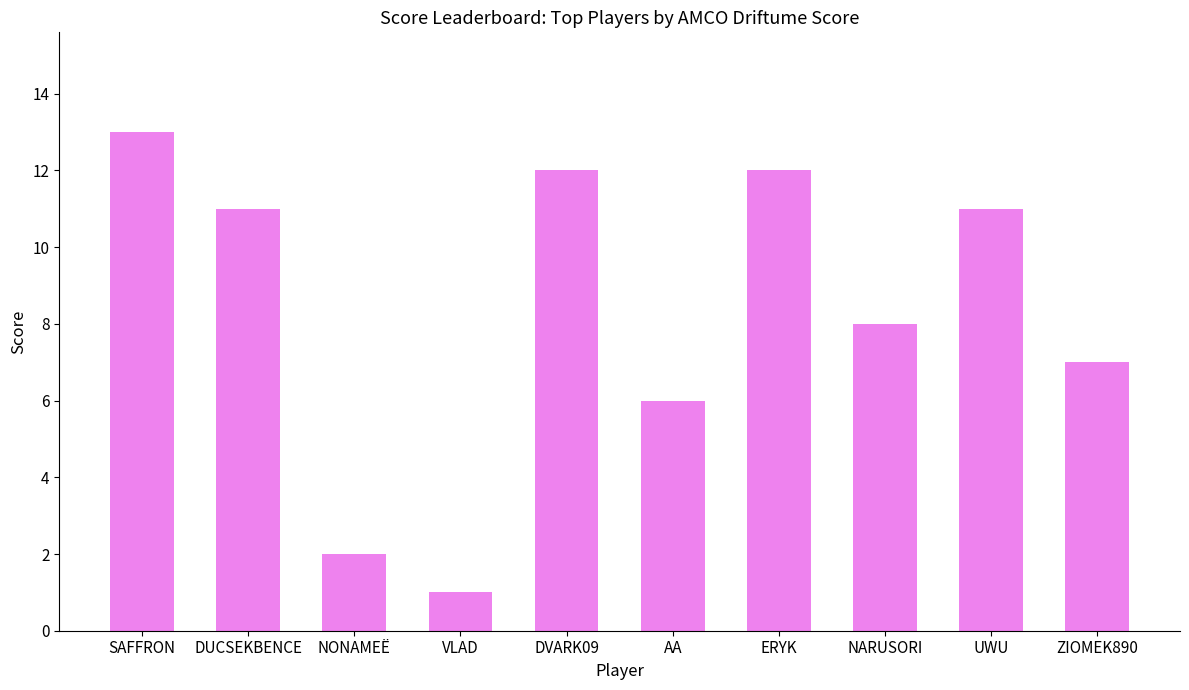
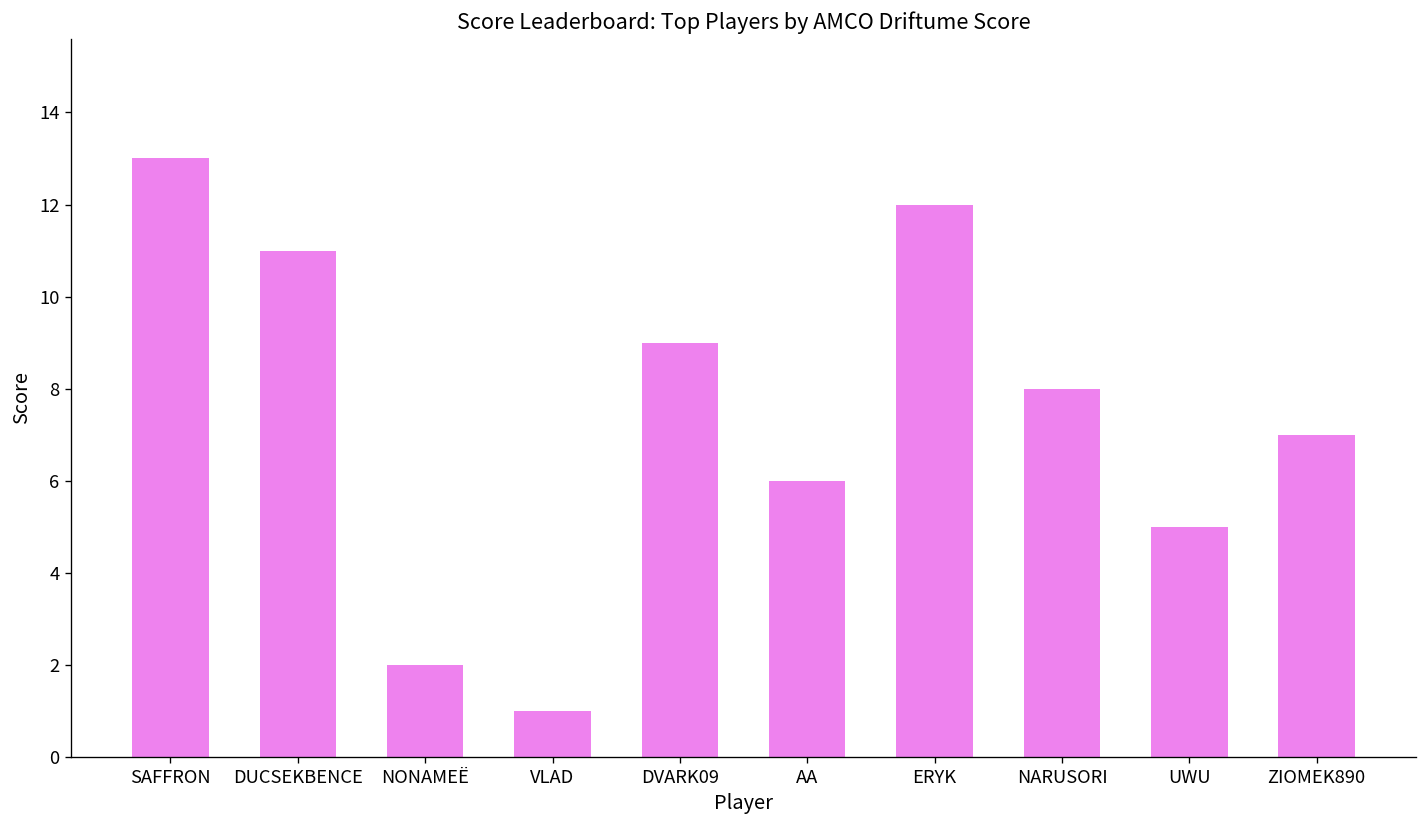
DVARK09: 12 -> 9
UWU: 11 -> 5
